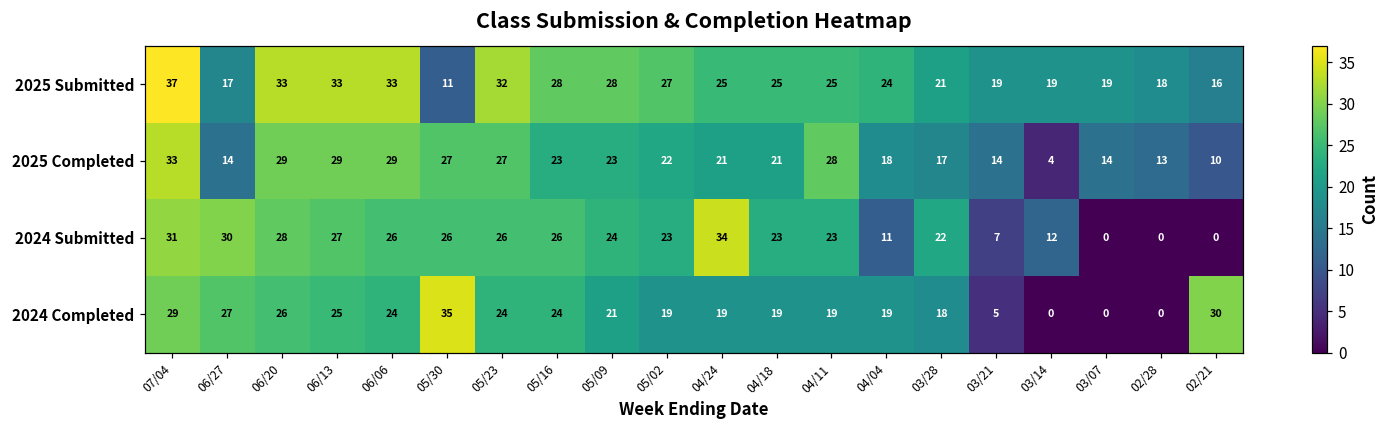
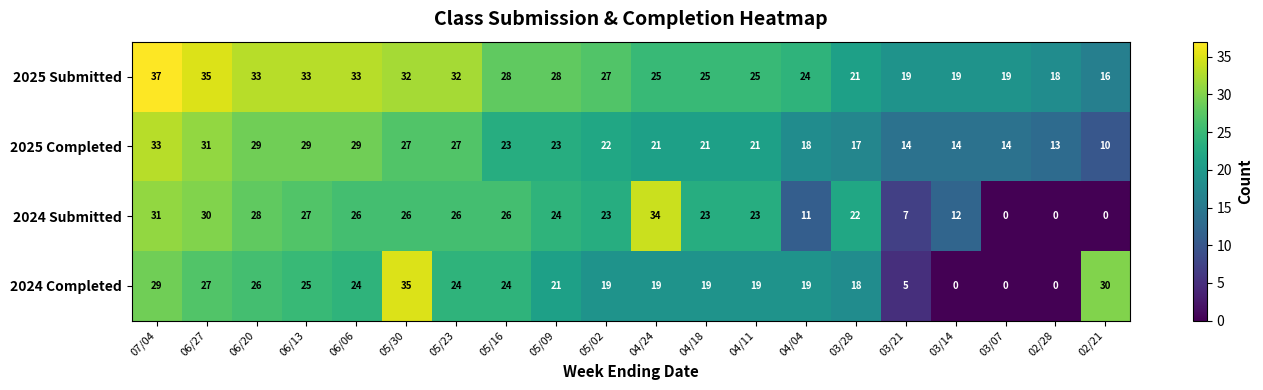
2025 Submitted, 06/27: 17 -> 35
2025 Submitted, 05/30: 11 -> 32
2025 Completed, 06/27: 14 -> 31
2025 Completed, 04/11: 28 -> 21
2025 Completed, 03/14: 4 -> 14
